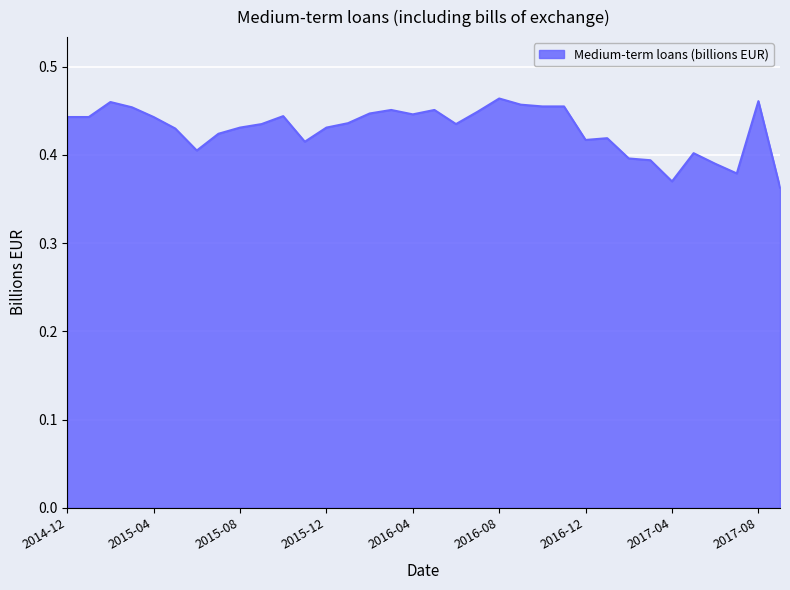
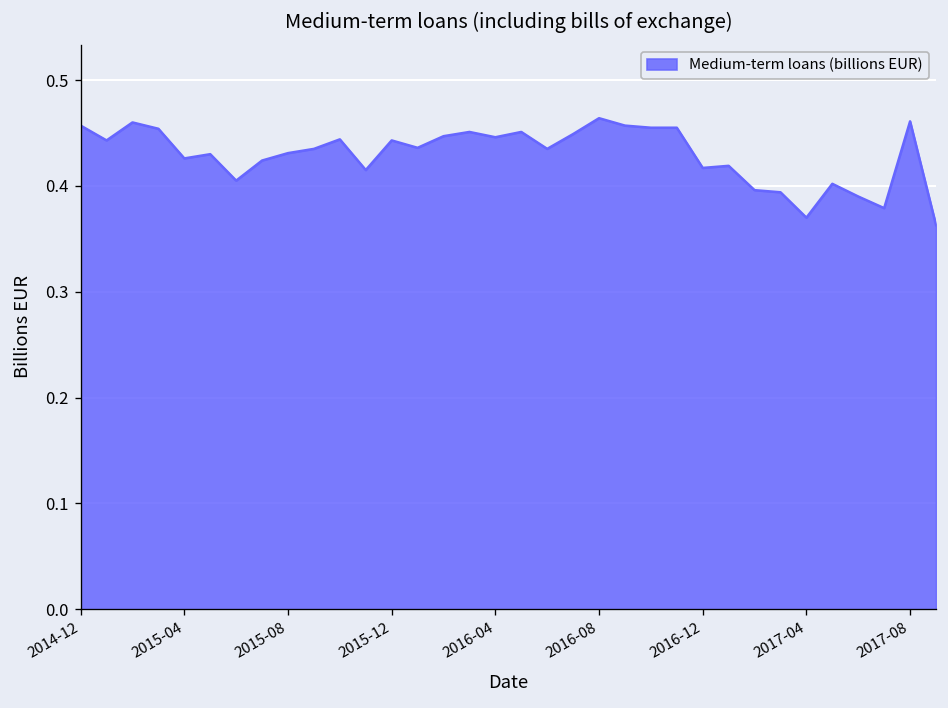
2014-12: 0.44 -> 0.46
2015-04: 0.44 -> 0.43
2015-12: 0.43 -> 0.44
